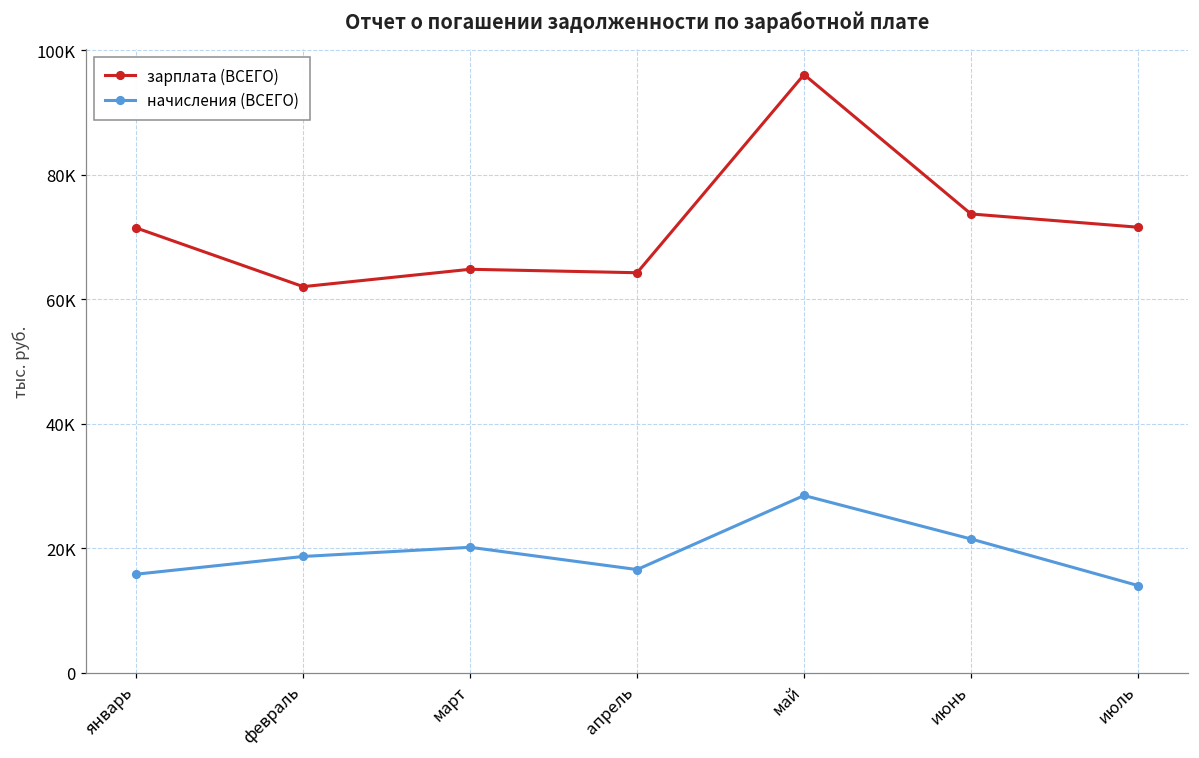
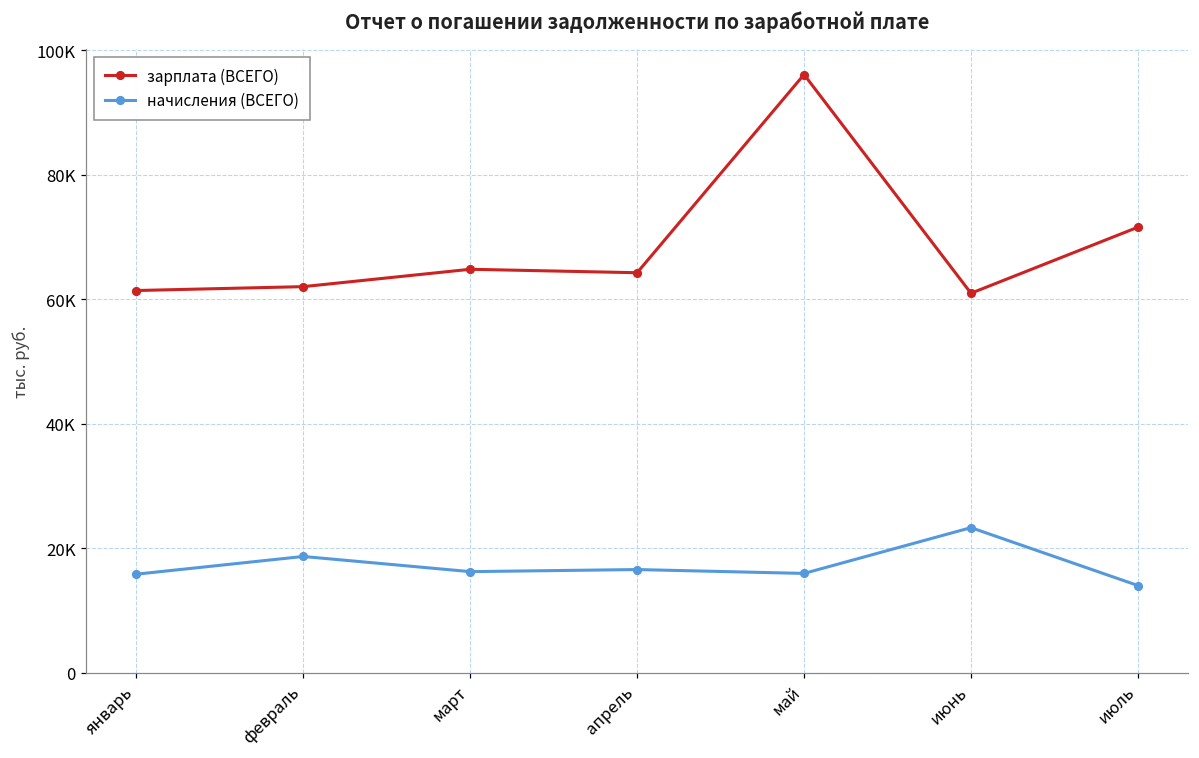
зарплата (ВСЕГО), январь: 71000 -> 61000
начисления (ВСЕГО), март: 20000 -> 16000
начисления (ВСЕГО), май: 28000 -> 16000
зарплата (ВСЕГО), июнь: 74000 -> 61000
начисления (ВСЕГО), июнь: 21000 -> 23000
